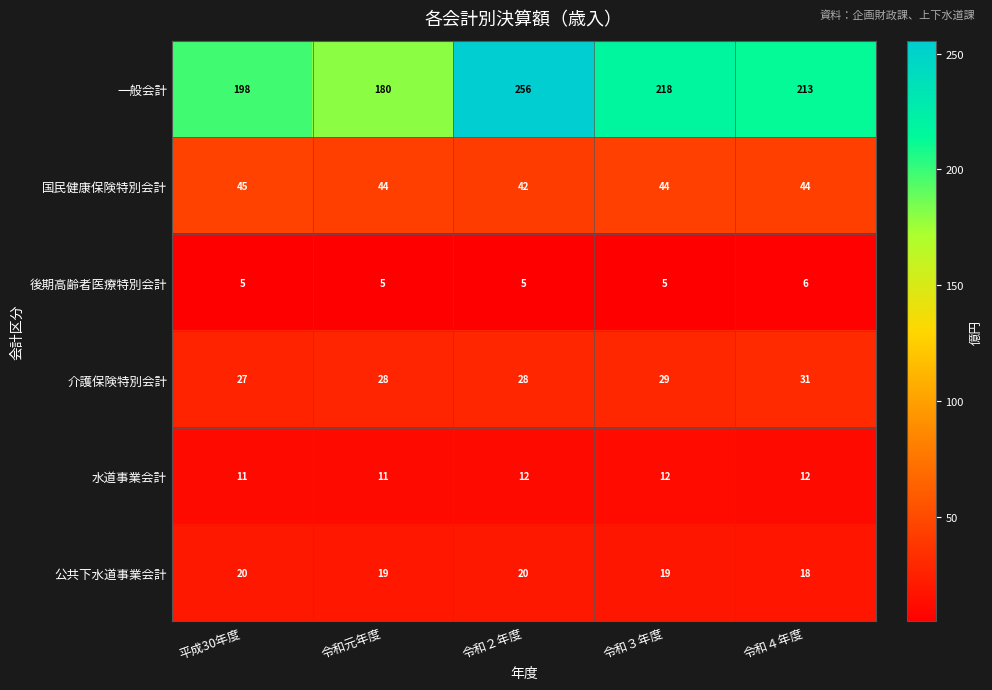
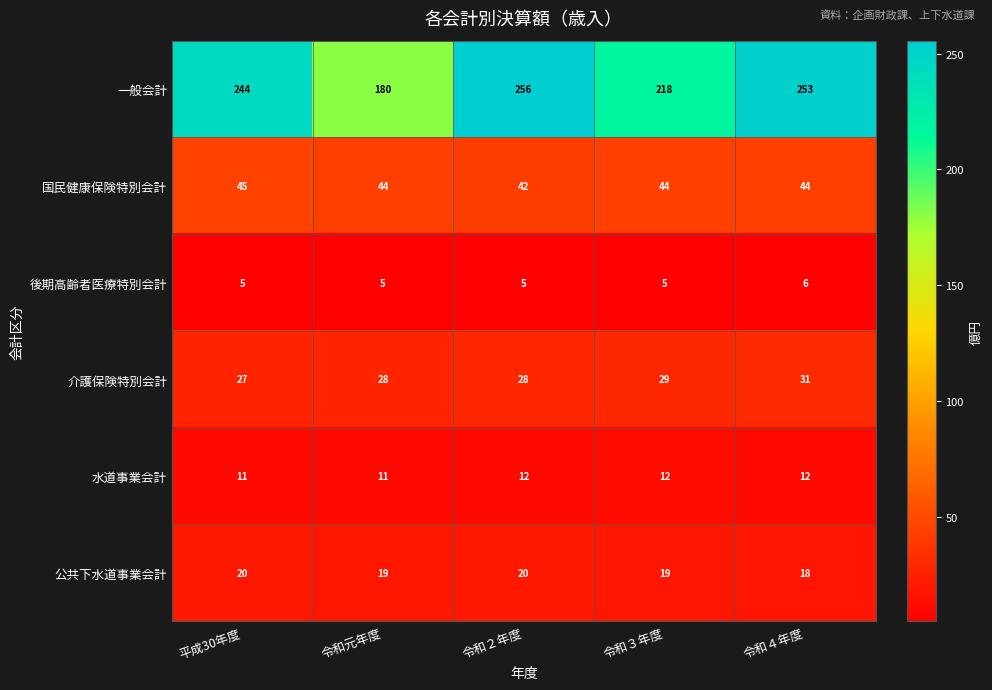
一般会計, 平成30年度: 198 -> 244
一般会計, 令和４年度: 213 -> 253
